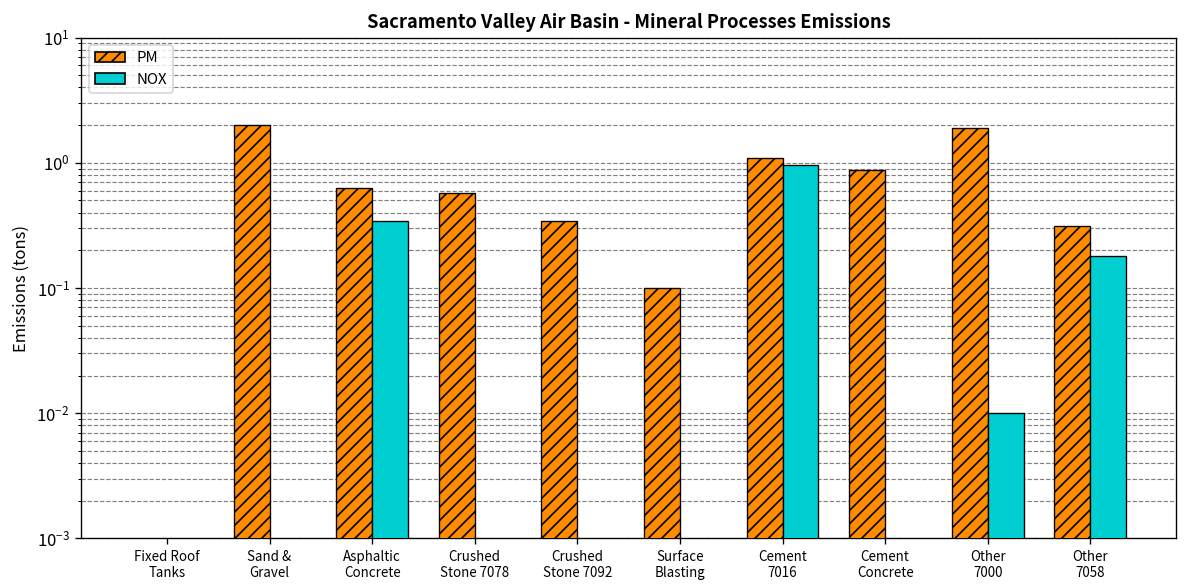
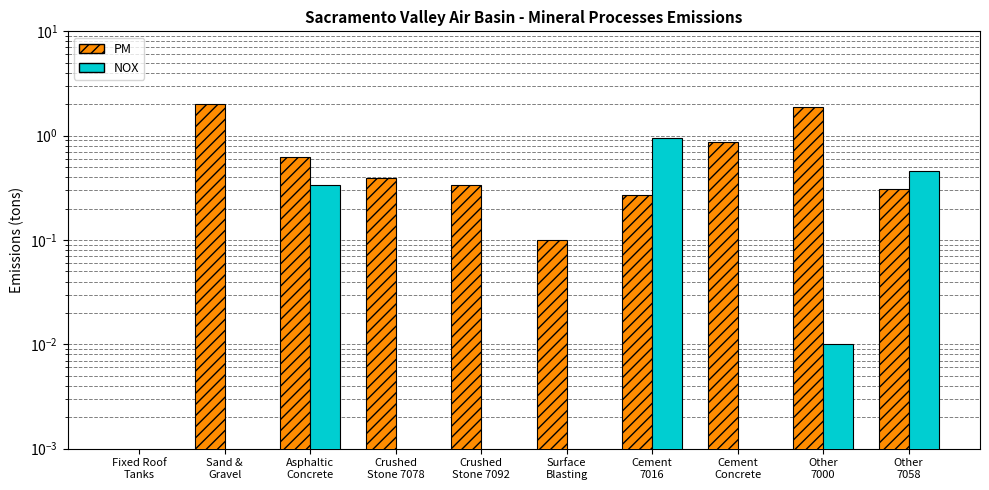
PM, Crushed Stone 7078: 0.6 -> 0.39
PM, Cement 7016: 1.1 -> 0.27
NOX, Other 7058: 0.18 -> 0.5
